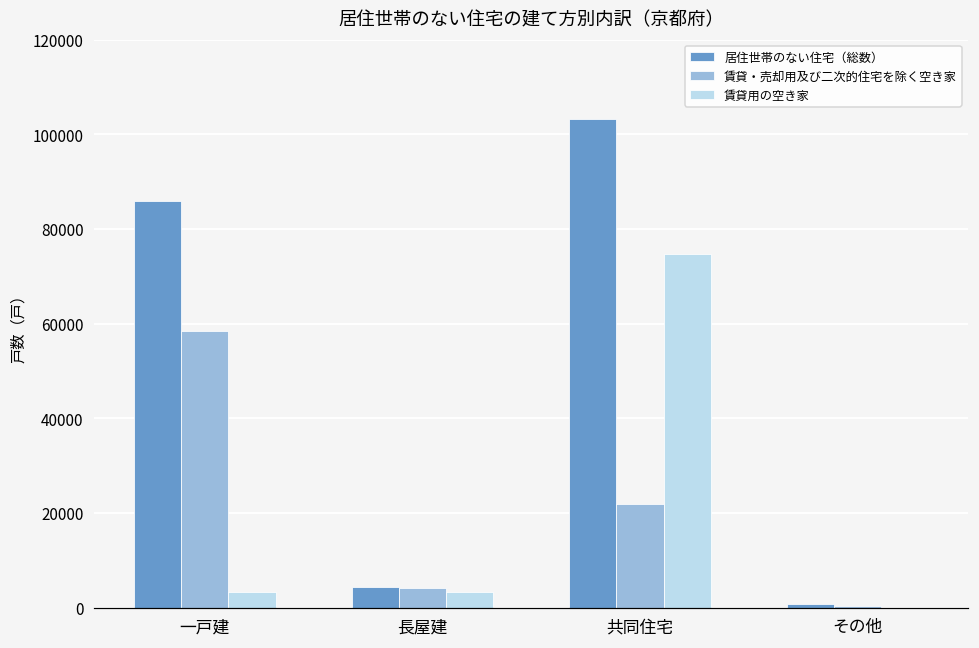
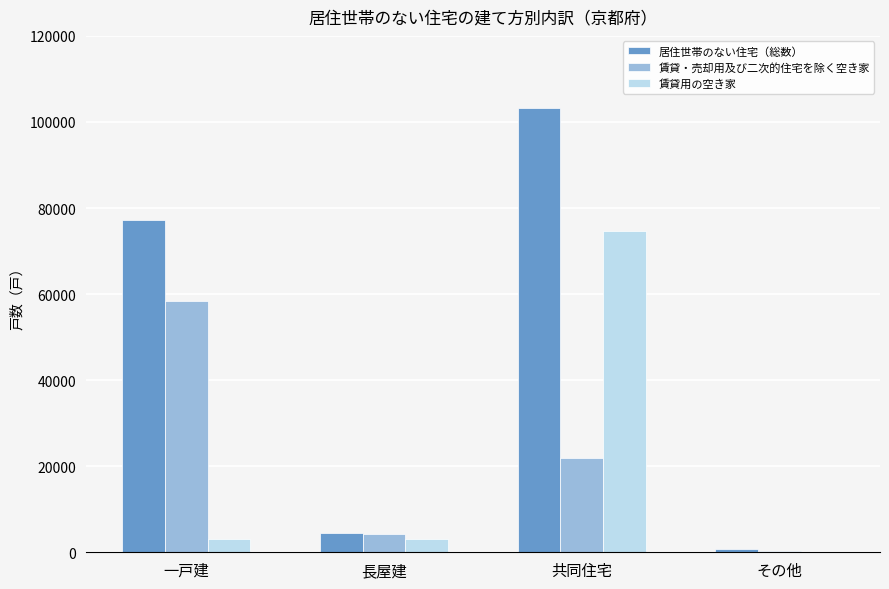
居住世帯のない住宅（総数）, 一戸建: 86000 -> 77000
